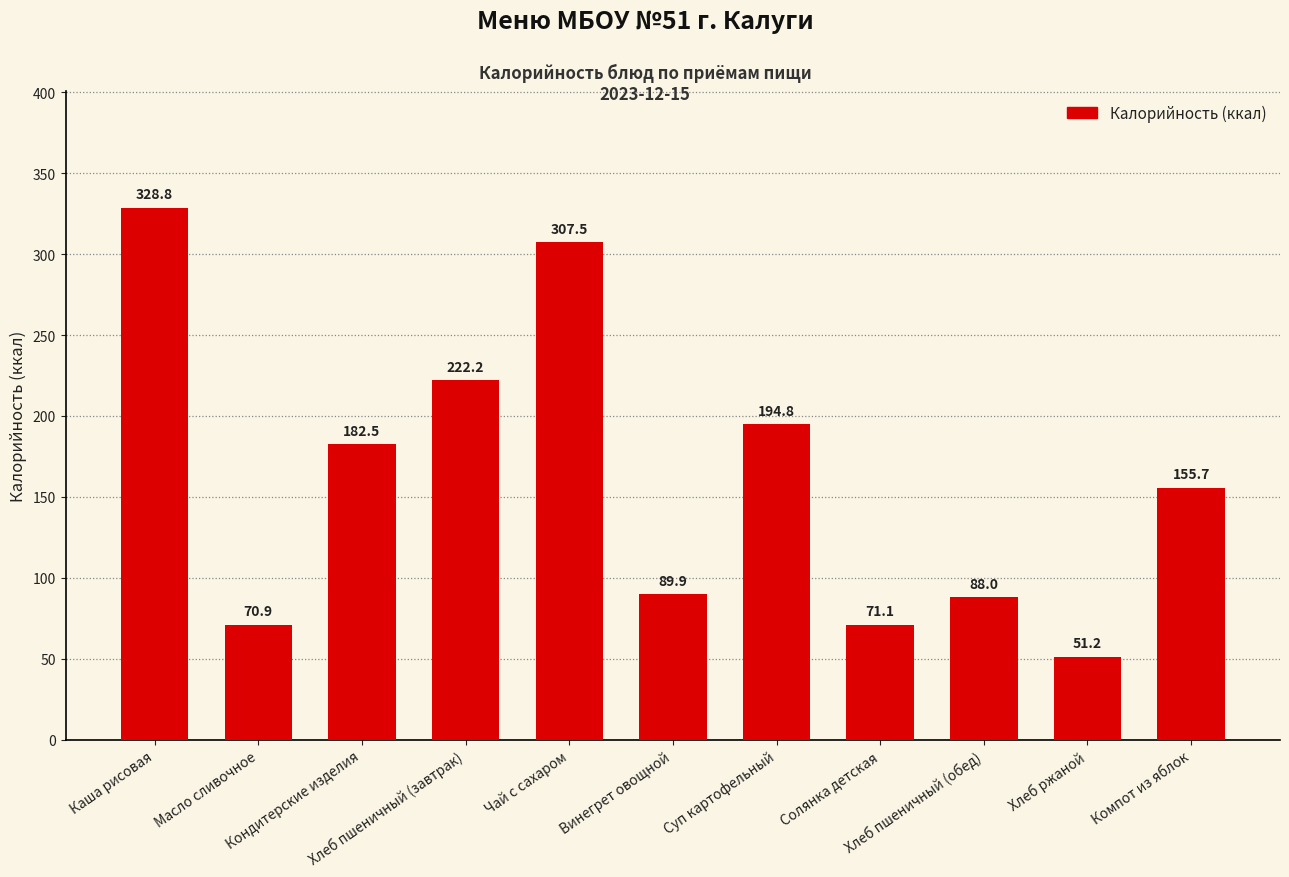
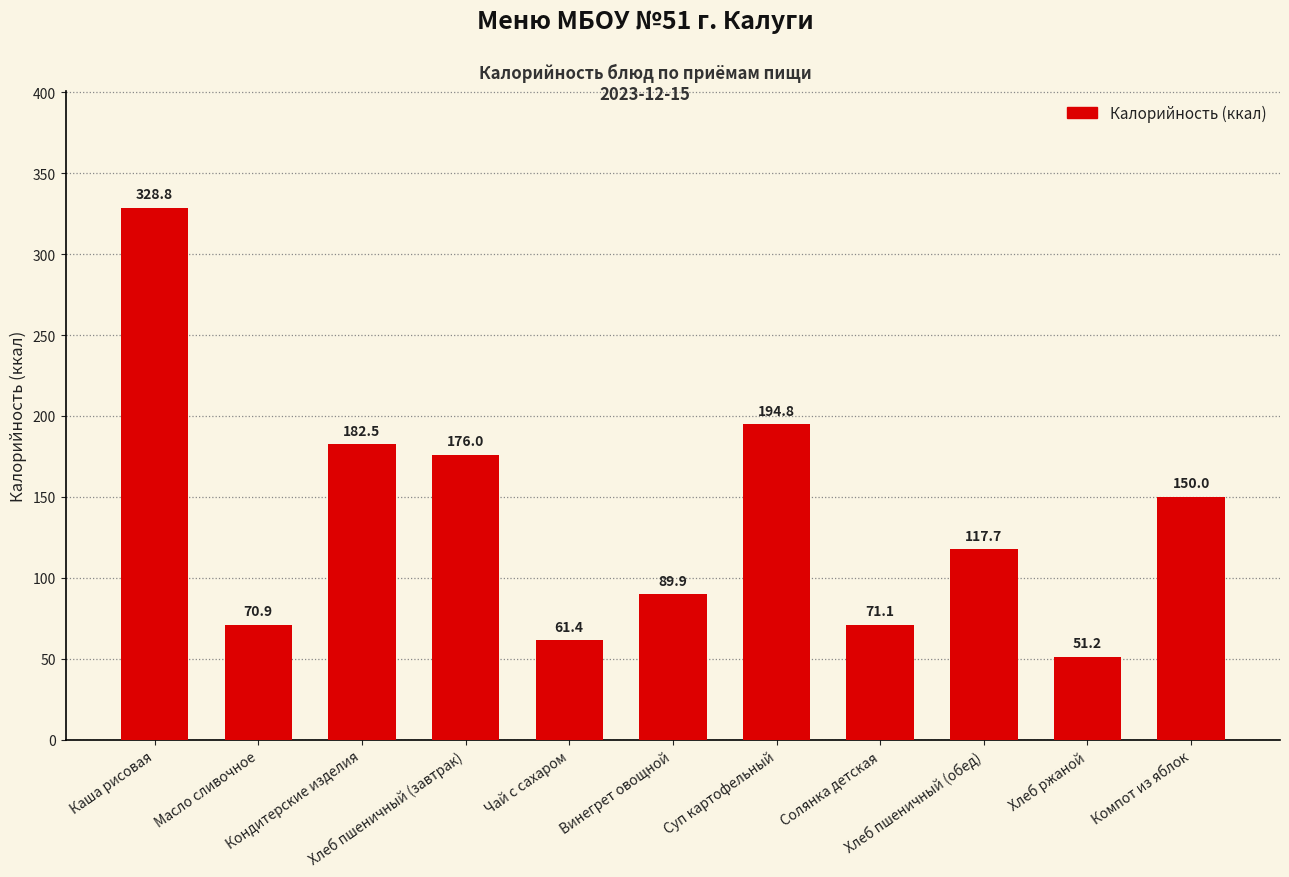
Хлеб пшеничный (завтрак): 222.2 -> 176.0
Чай с сахаром: 307.5 -> 61.4
Хлеб пшеничный (обед): 88.0 -> 117.7
Компот из яблок: 155.7 -> 150.0
